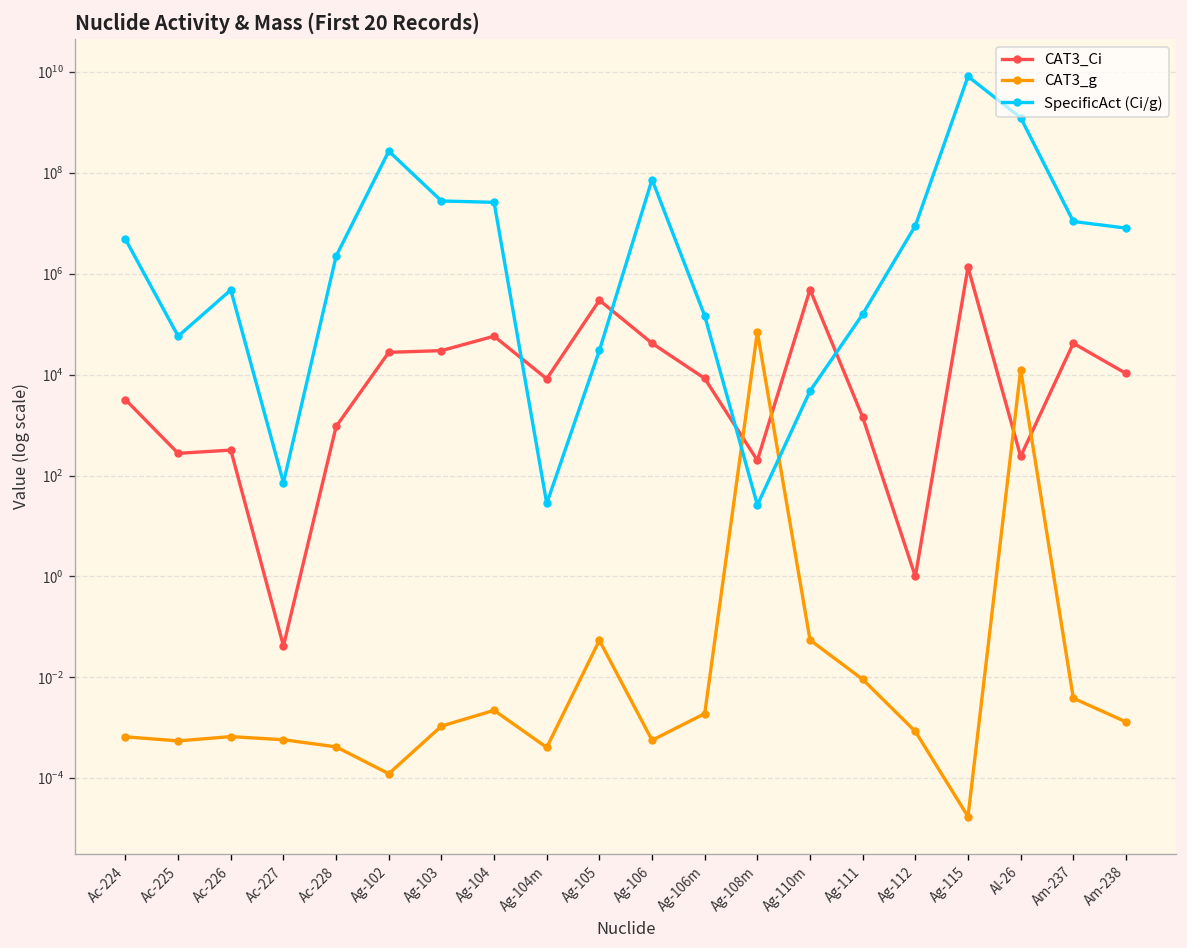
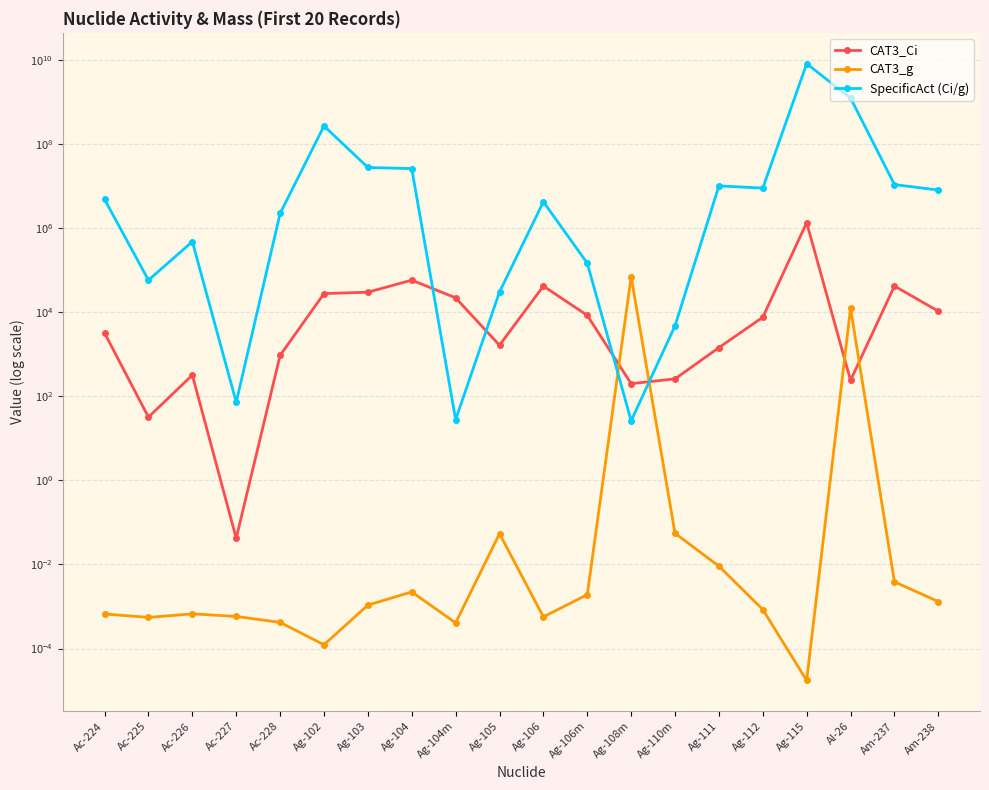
CAT3_Ci, Ac-225: 300 -> 30
CAT3_Ci, Ag-104m: 8000 -> 20000
CAT3_Ci, Ag-105: 300000 -> 1600
SpecificAct (Ci/g), Ag-106: 70000000 -> 4000000
CAT3_Ci, Ag-110m: 500000 -> 300
SpecificAct (Ci/g), Ag-111: 160000 -> 10000000
CAT3_Ci, Ag-112: 1 -> 8000
